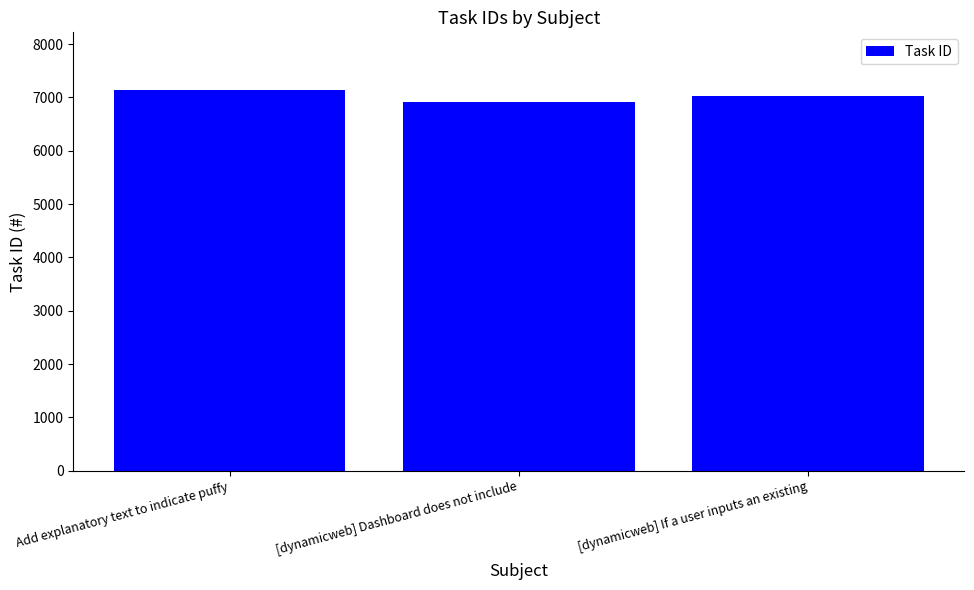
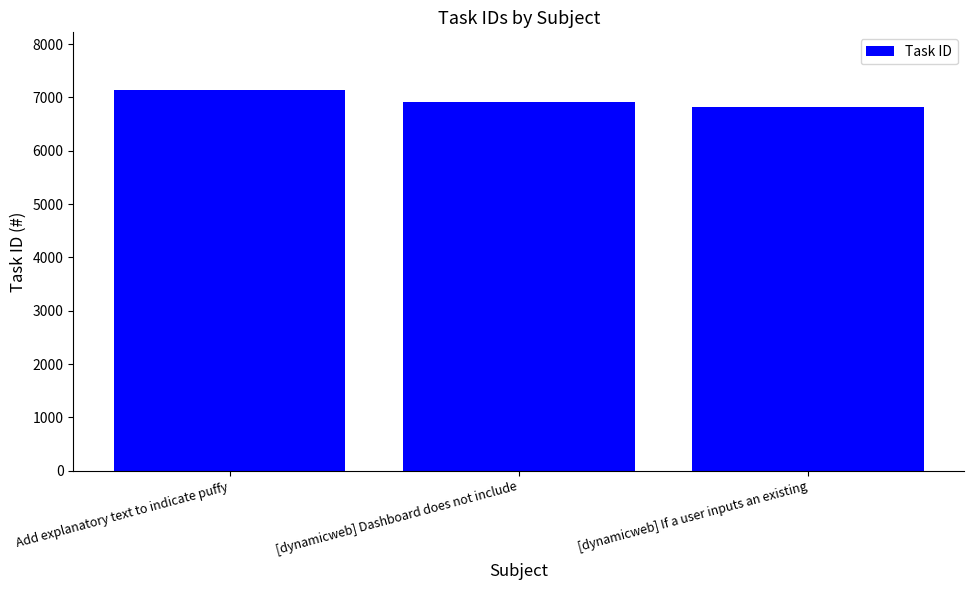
[dynamicweb] If a user inputs an existing: 7000 -> 6800
